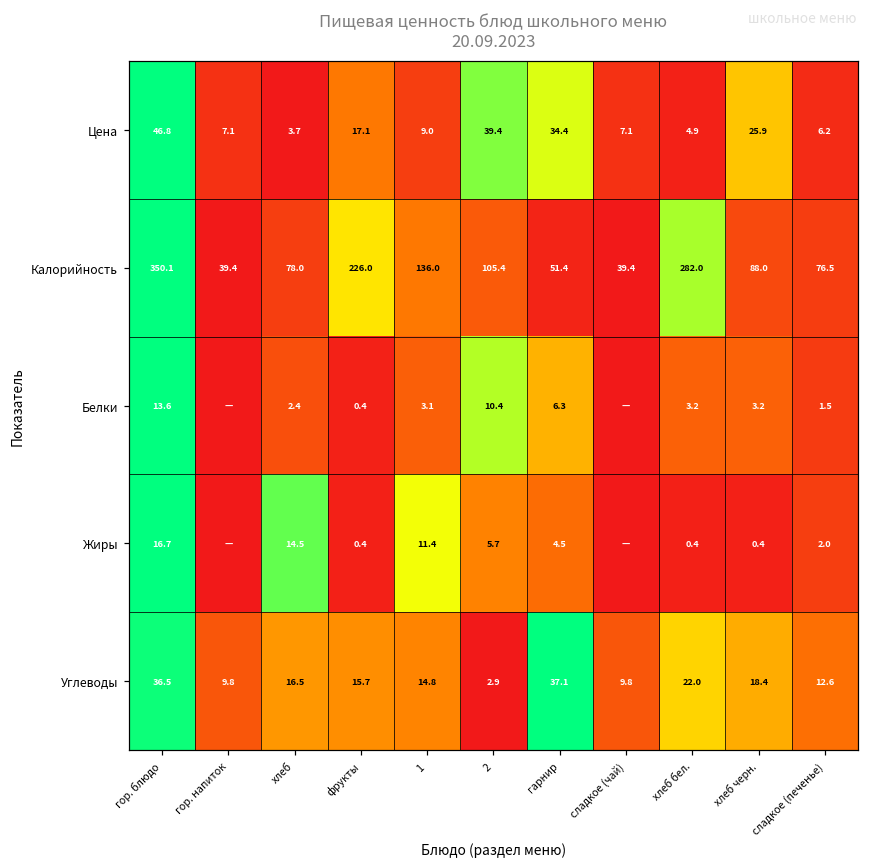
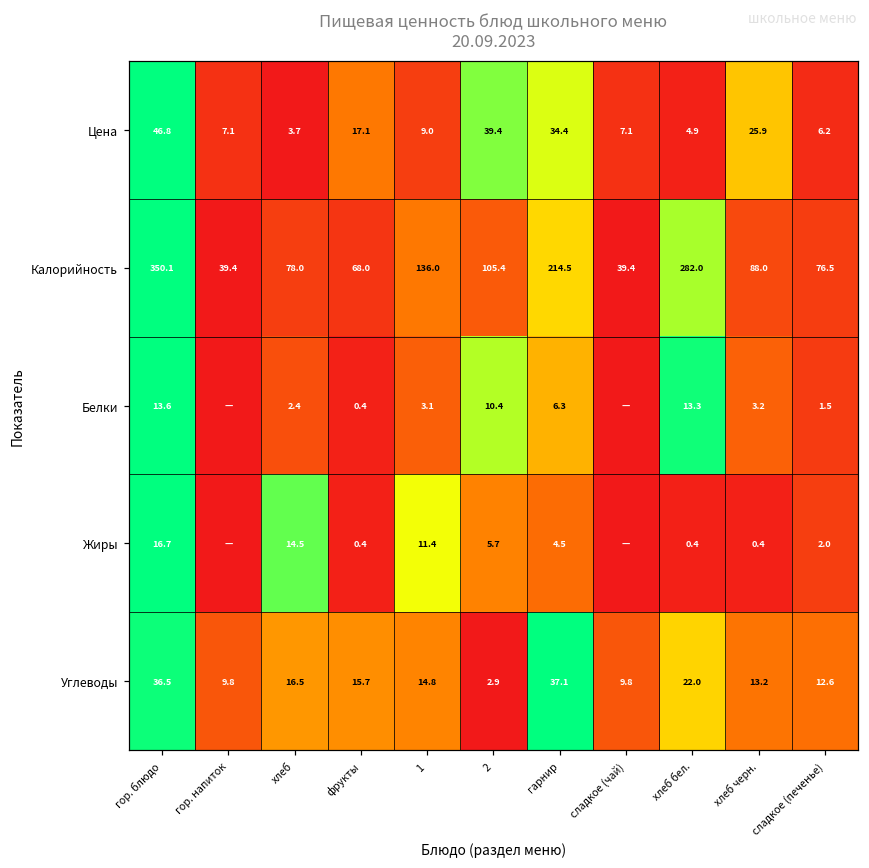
Калорийность, фрукты: 226.0 -> 68.0
Калорийность, гарнир: 51.4 -> 214.5
Белки, хлеб бел.: 3.2 -> 13.3
Углеводы, хлеб черн.: 18.4 -> 13.2
